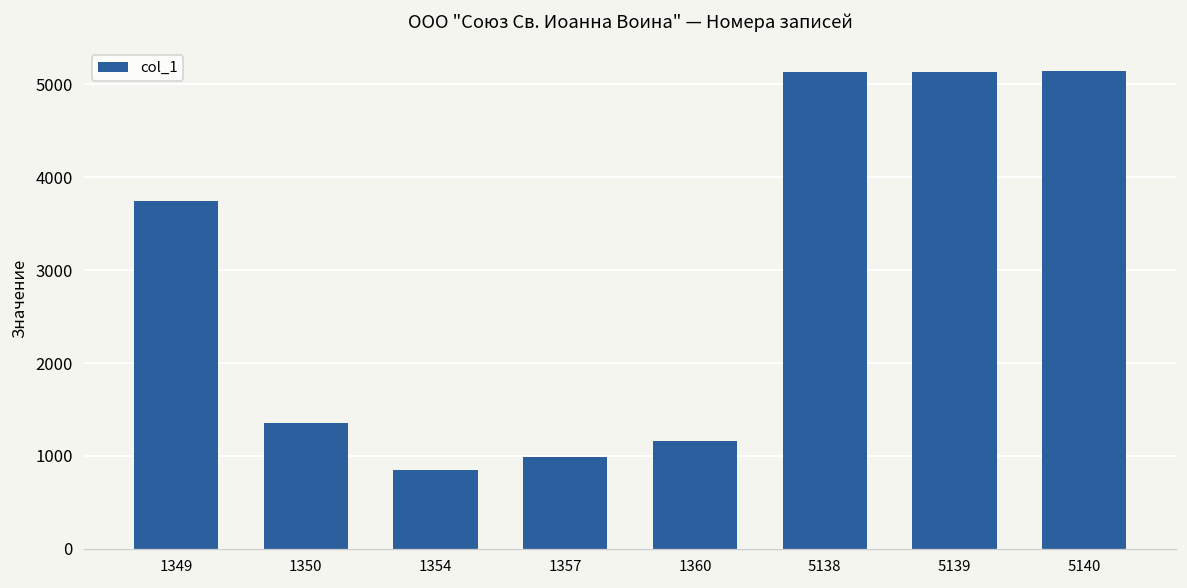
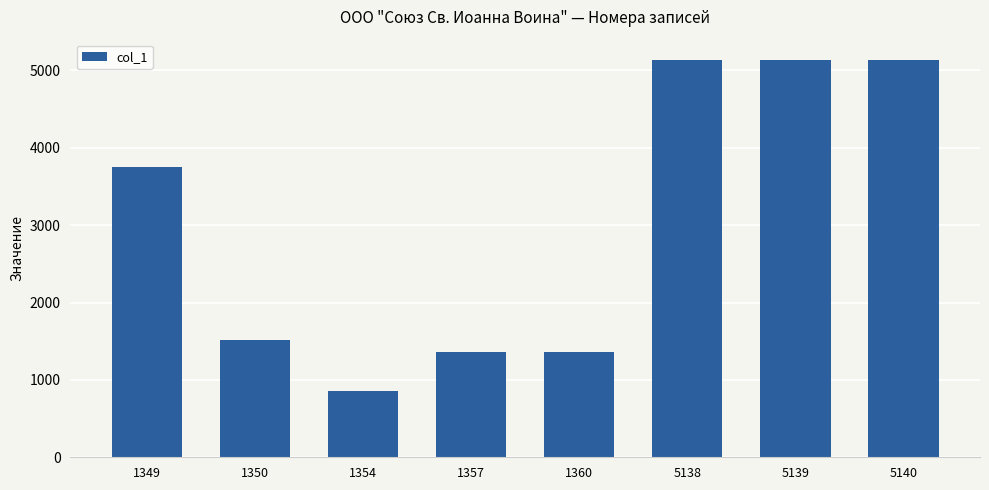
1350: 1400 -> 1500
1357: 1000 -> 1400
1360: 1200 -> 1400
